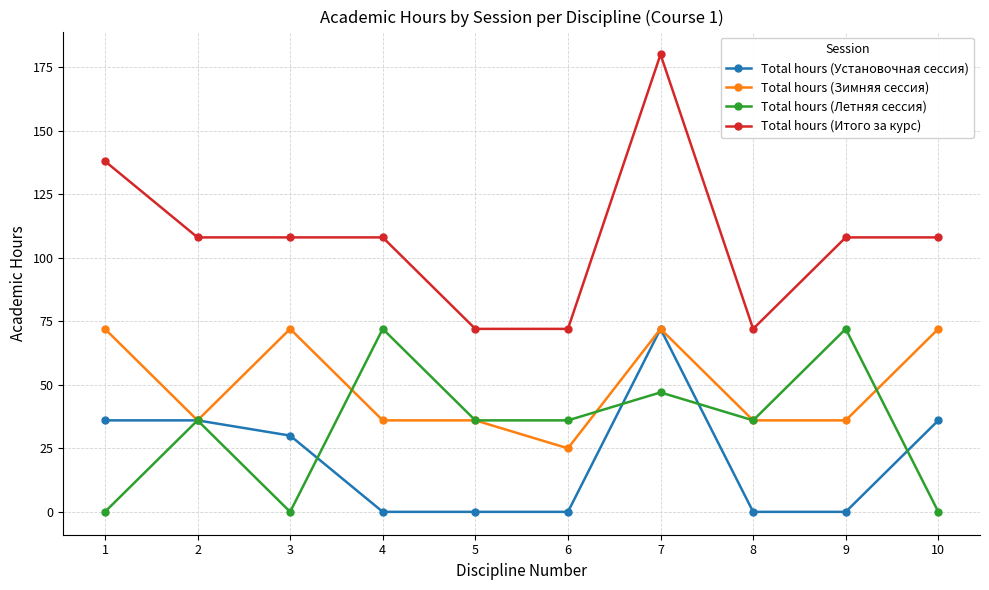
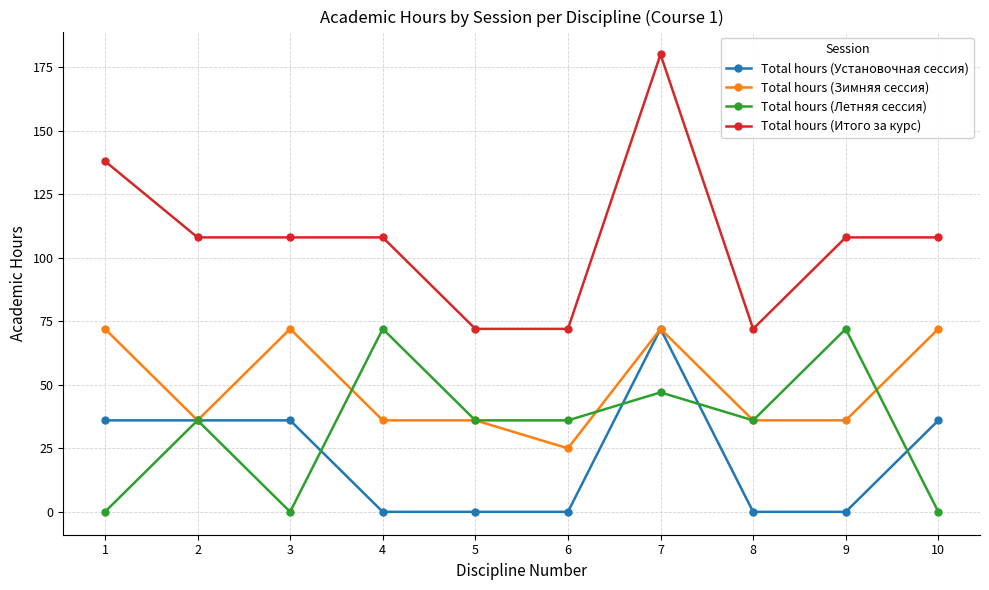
Total hours (Установочная сессия), 3: 30 -> 36
